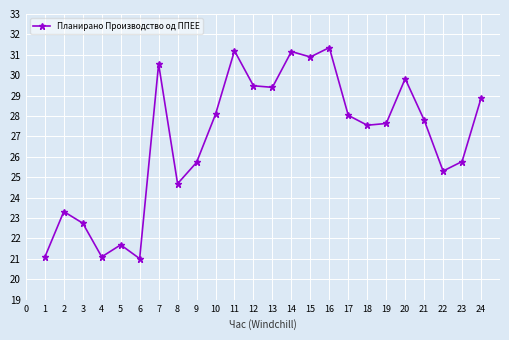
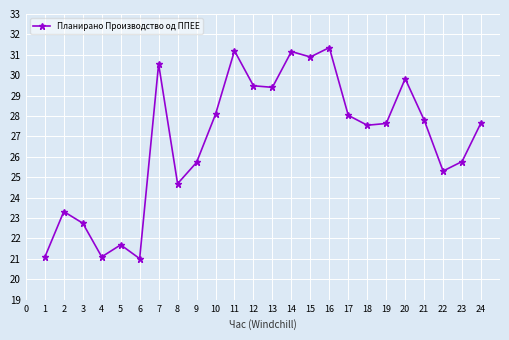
24: 28.9 -> 27.7
